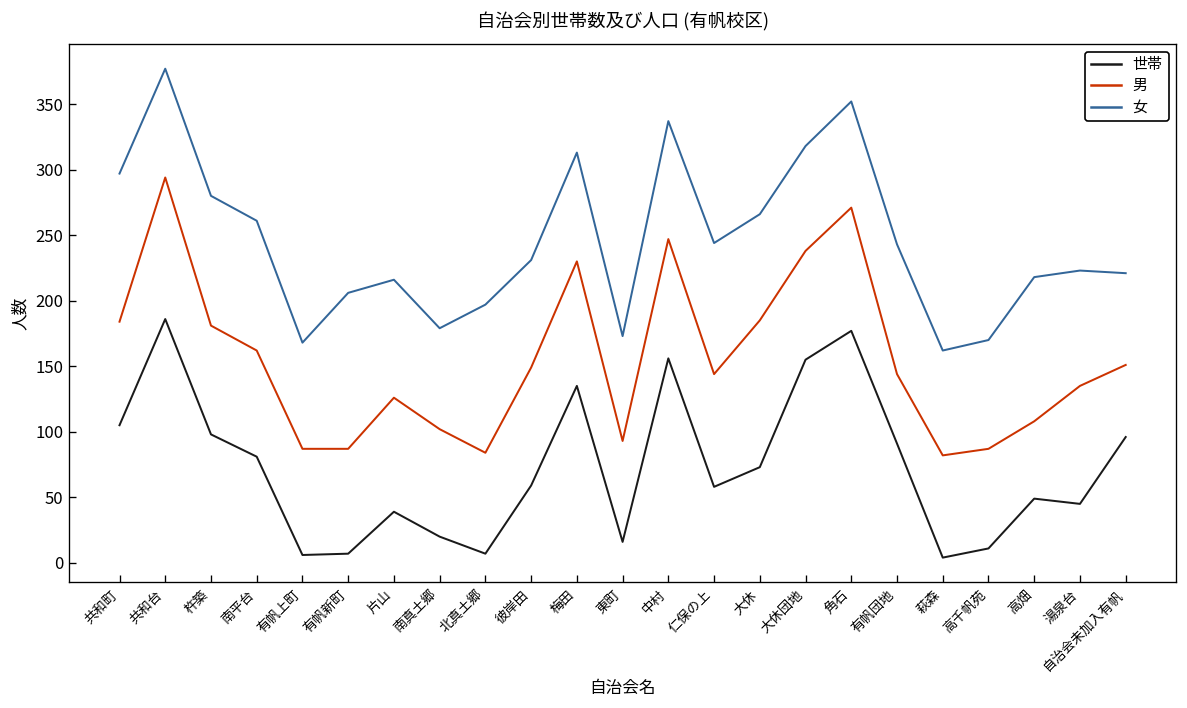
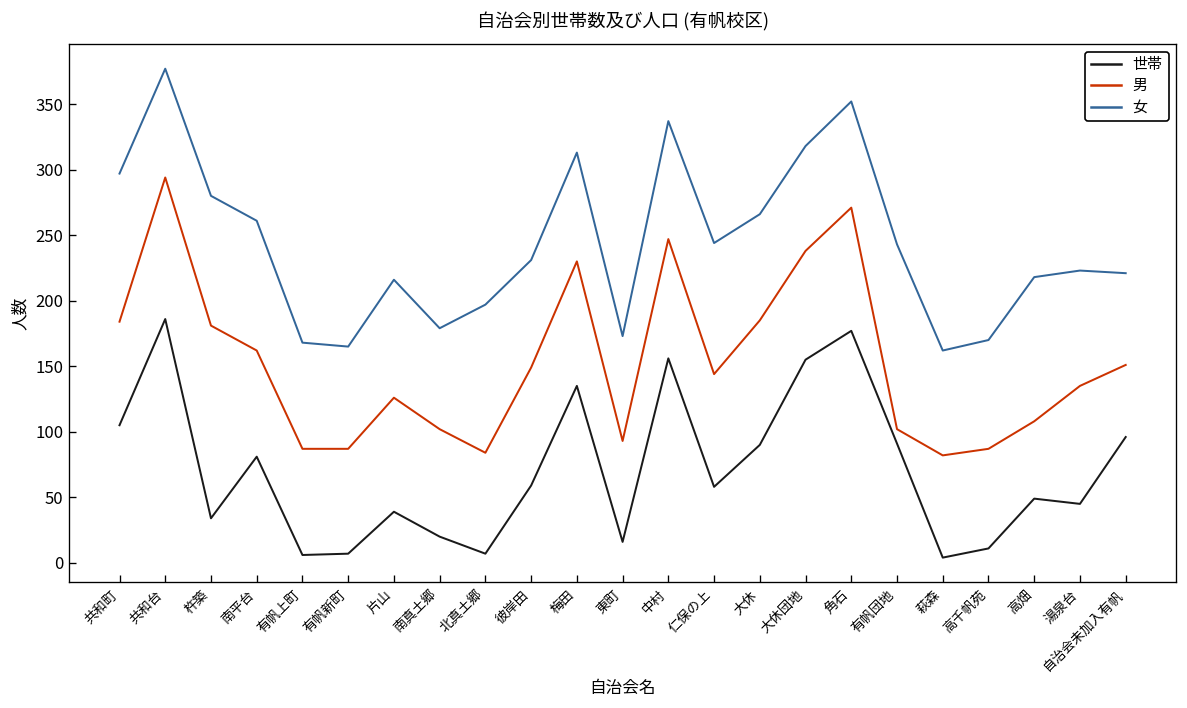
世帯, 杵築: 98 -> 34
女, 有帆新町: 206 -> 165
世帯, 大休: 73 -> 90
男, 有帆団地: 144 -> 102
